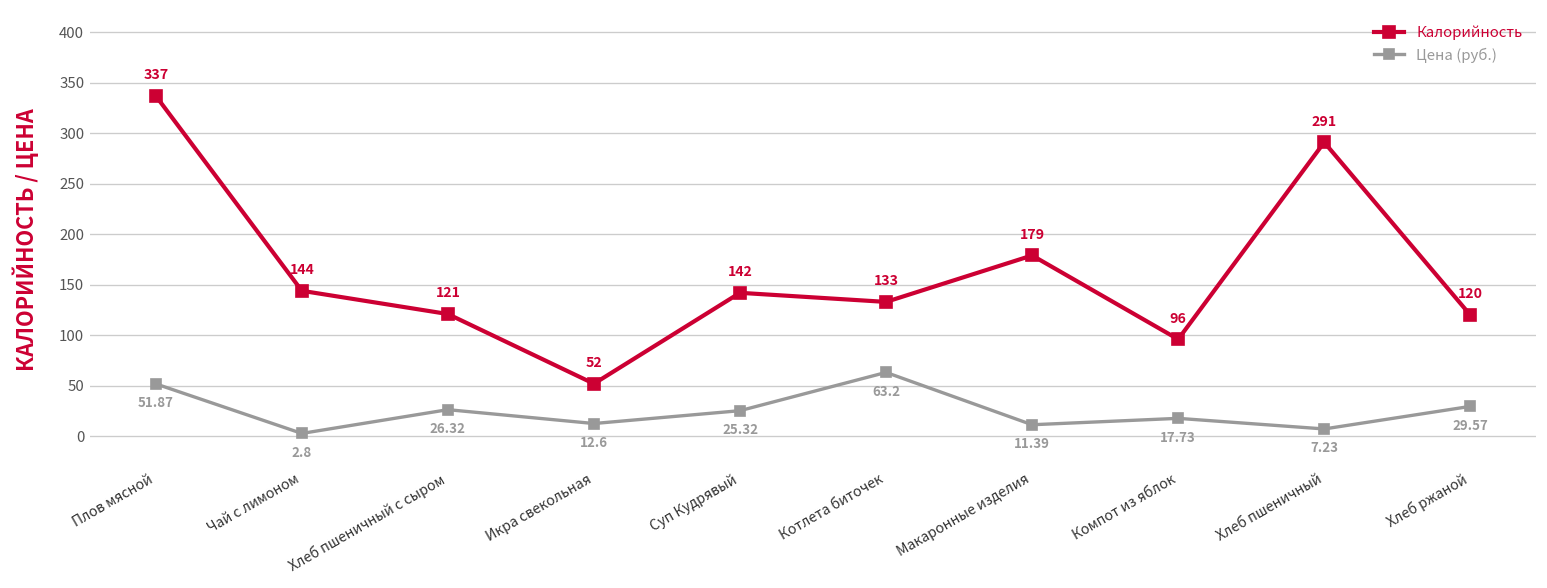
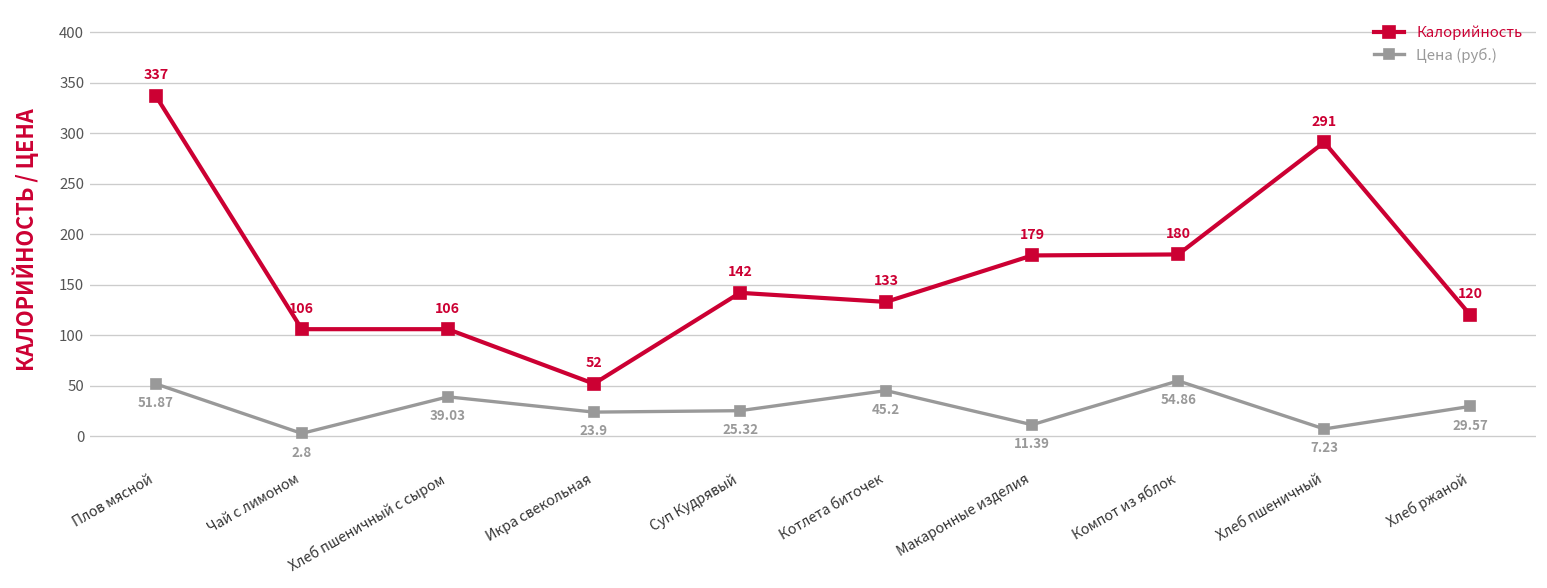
Калорийность, Чай с лимоном: 144 -> 106
Калорийность, Хлеб пшеничный с сыром: 121 -> 106
Цена (руб.), Хлеб пшеничный с сыром: 26.32 -> 39.03
Цена (руб.), Икра свекольная: 12.6 -> 23.9
Цена (руб.), Котлета биточек: 63.2 -> 45.2
Калорийность, Компот из яблок: 96 -> 180
Цена (руб.), Компот из яблок: 17.73 -> 54.86
